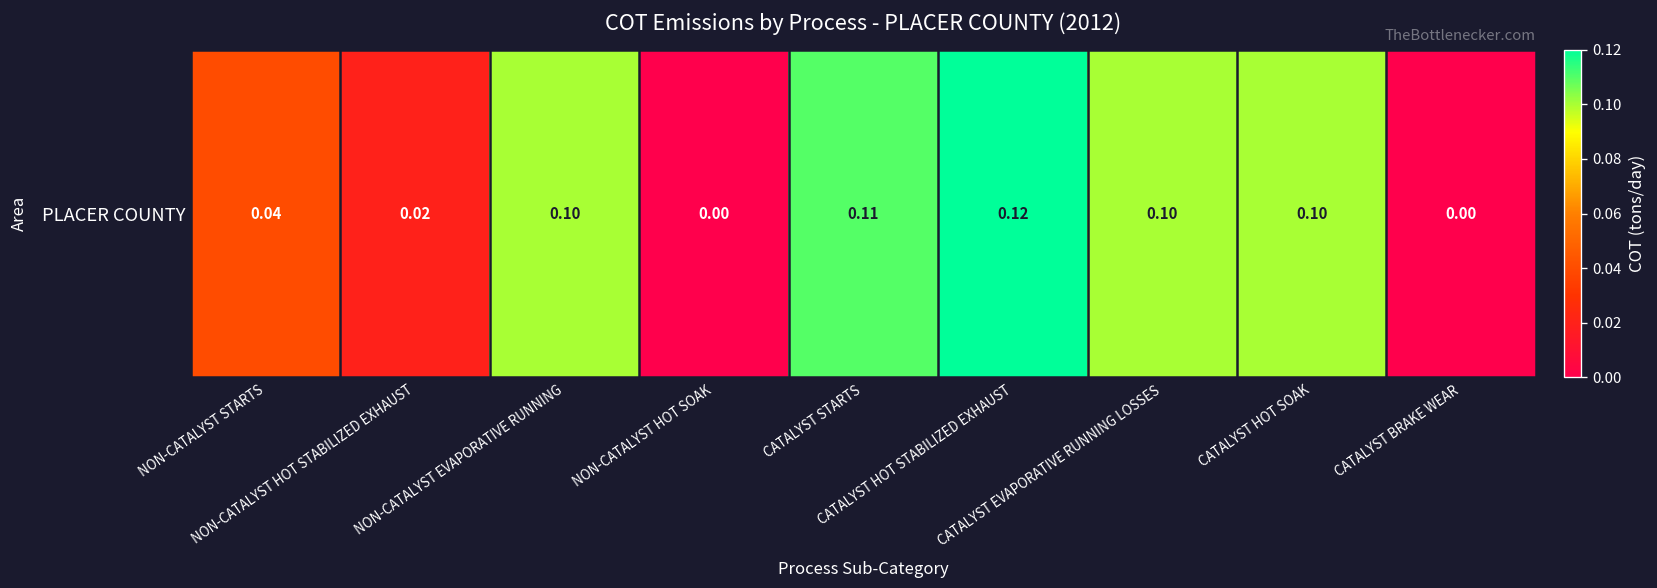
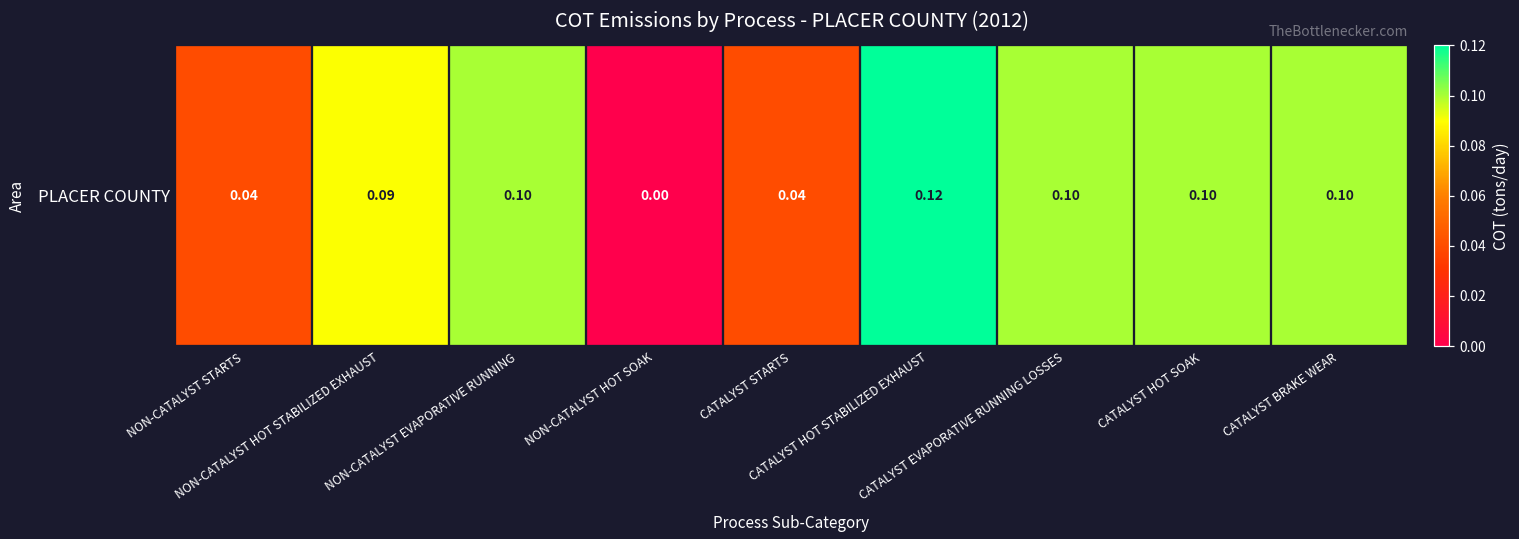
PLACER COUNTY, NON-CATALYST HOT STABILIZED EXHAUST: 0.02 -> 0.09
PLACER COUNTY, CATALYST STARTS: 0.11 -> 0.04
PLACER COUNTY, CATALYST BRAKE WEAR: 0.00 -> 0.10
